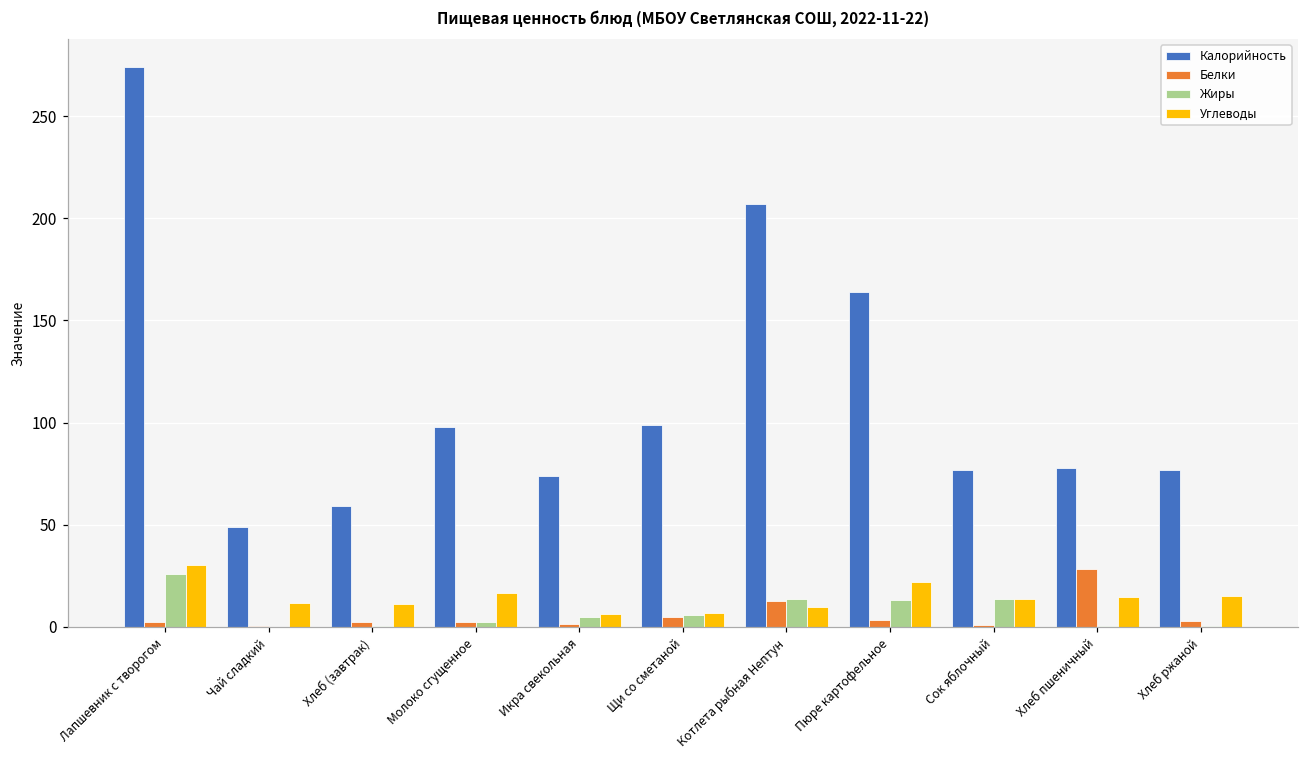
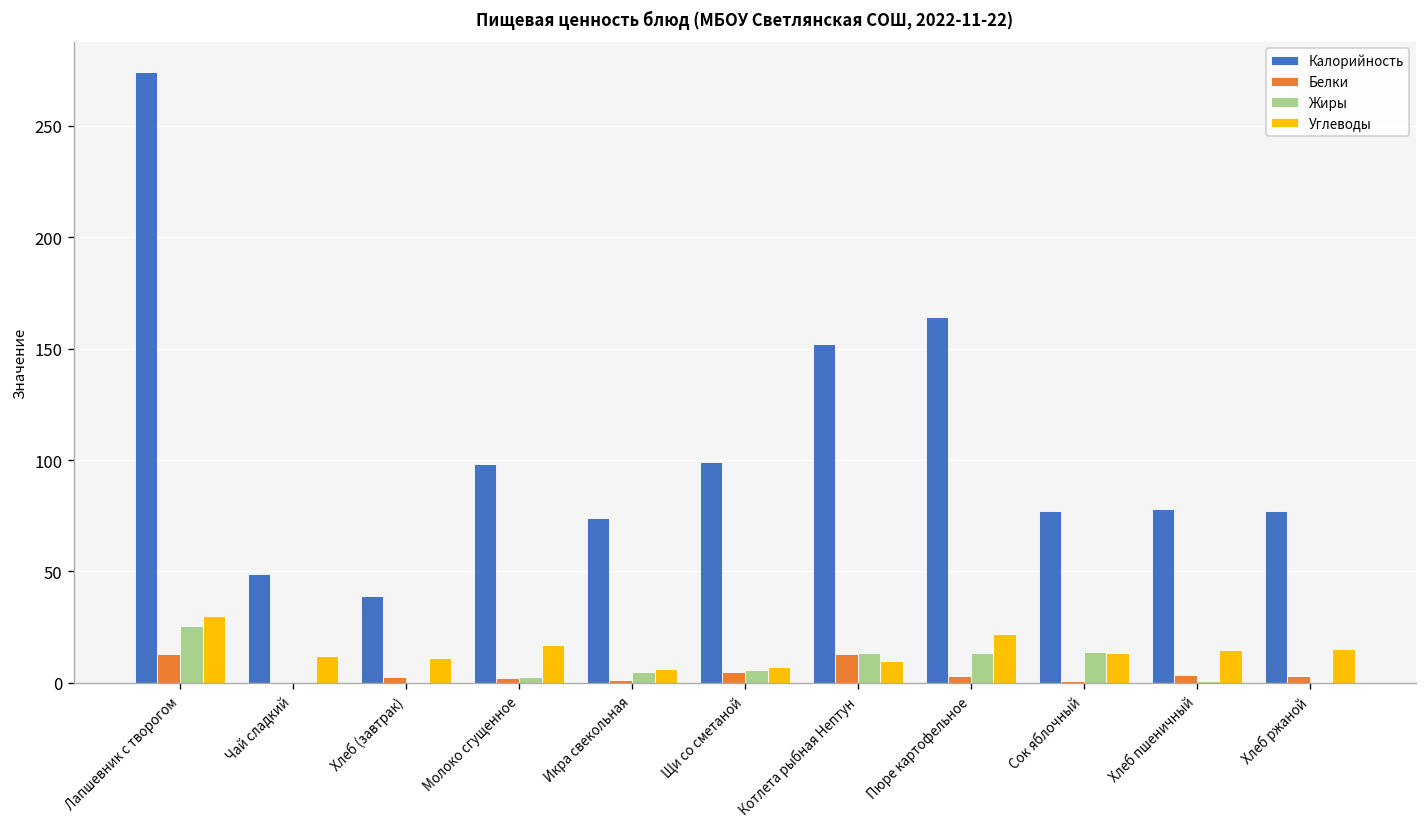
Белки, Лапшевник с творогом: 3 -> 13
Калорийность, Хлеб (завтрак): 59 -> 39
Калорийность, Котлета рыбная Нептун: 207 -> 152
Белки, Хлеб пшеничный: 28 -> 3
